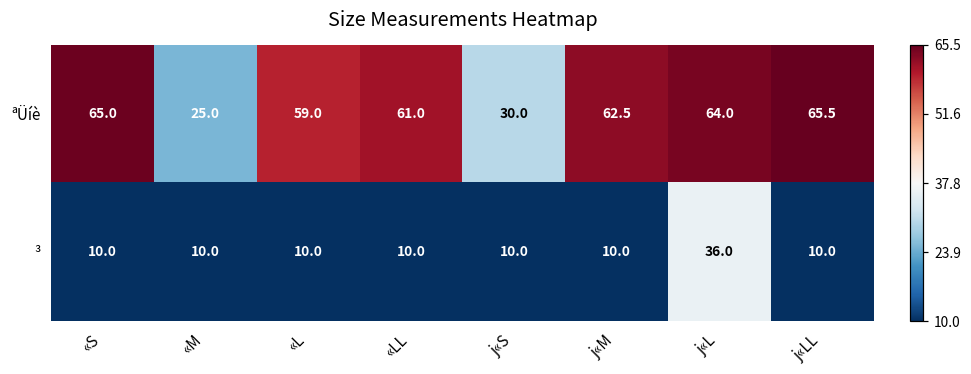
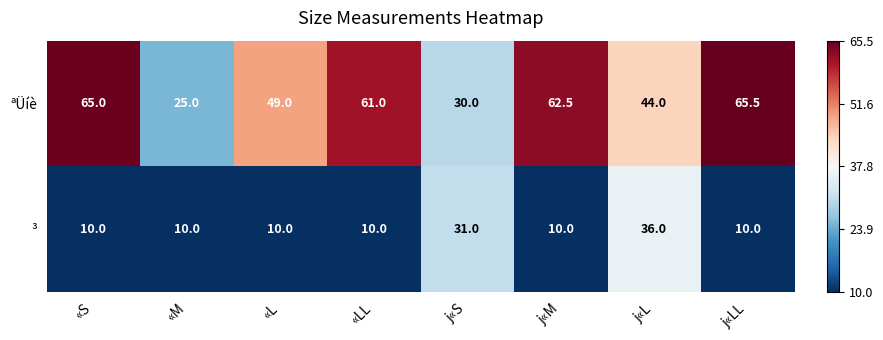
ªÜíè, «L: 59.0 -> 49.0
ªÜíè, j«L: 64.0 -> 44.0
³, j«S: 10.0 -> 31.0
